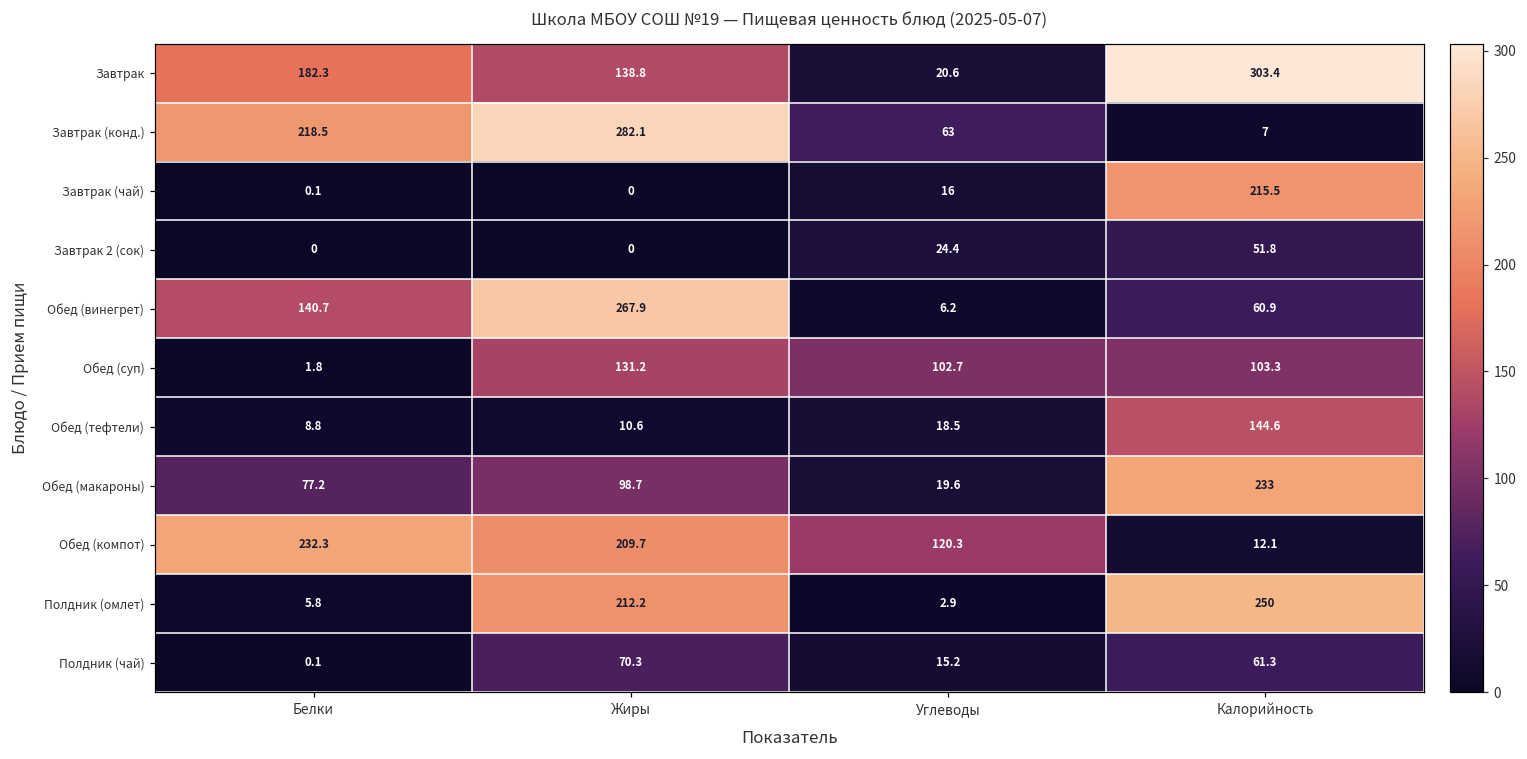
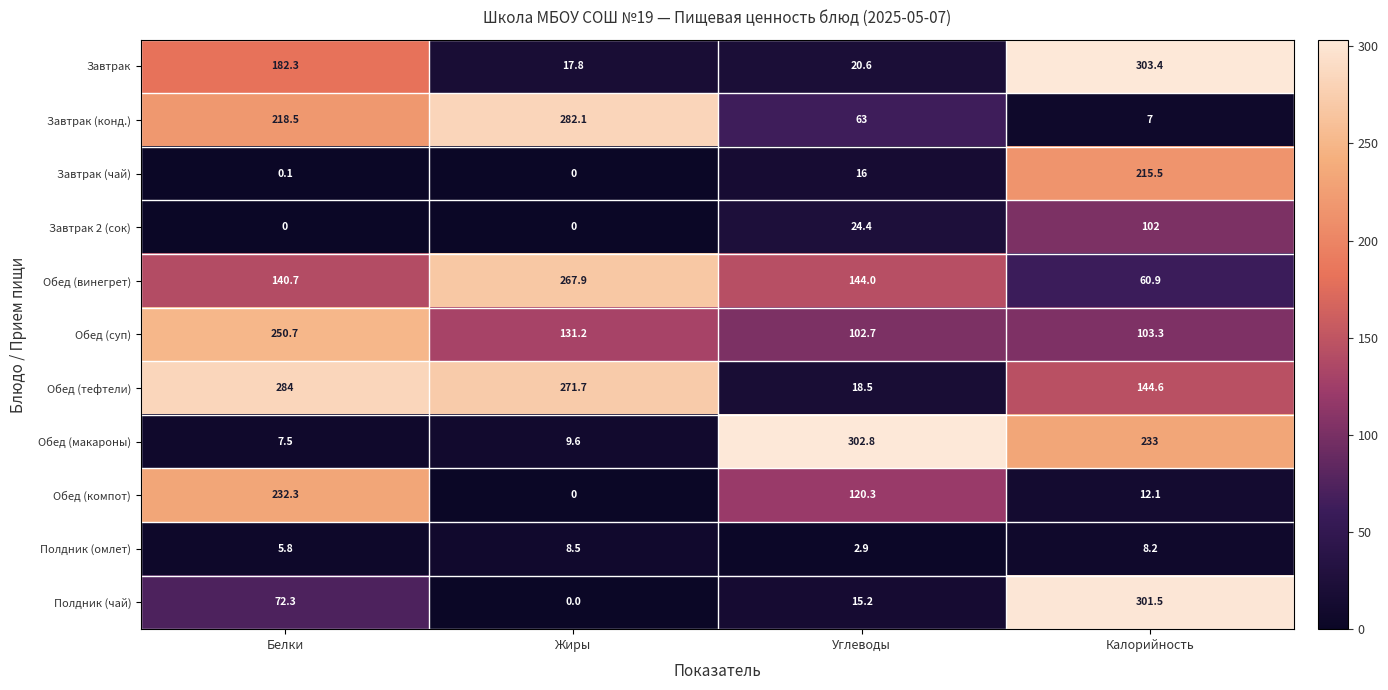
Завтрак, Жиры: 138.8 -> 17.8
Завтрак 2 (сок), Калорийность: 51.8 -> 102
Обед (винегрет), Углеводы: 6.2 -> 144.0
Обед (суп), Белки: 1.8 -> 250.7
Обед (тефтели), Белки: 8.8 -> 284
Обед (тефтели), Жиры: 10.6 -> 271.7
Обед (макароны), Белки: 77.2 -> 7.5
Обед (макароны), Жиры: 98.7 -> 9.6
Обед (макароны), Углеводы: 19.6 -> 302.8
Обед (компот), Жиры: 209.7 -> 0
Полдник (омлет), Жиры: 212.2 -> 8.5
Полдник (омлет), Калорийность: 250 -> 8.2
Полдник (чай), Белки: 0.1 -> 72.3
Полдник (чай), Жиры: 70.3 -> 0.0
Полдник (чай), Калорийность: 61.3 -> 301.5
